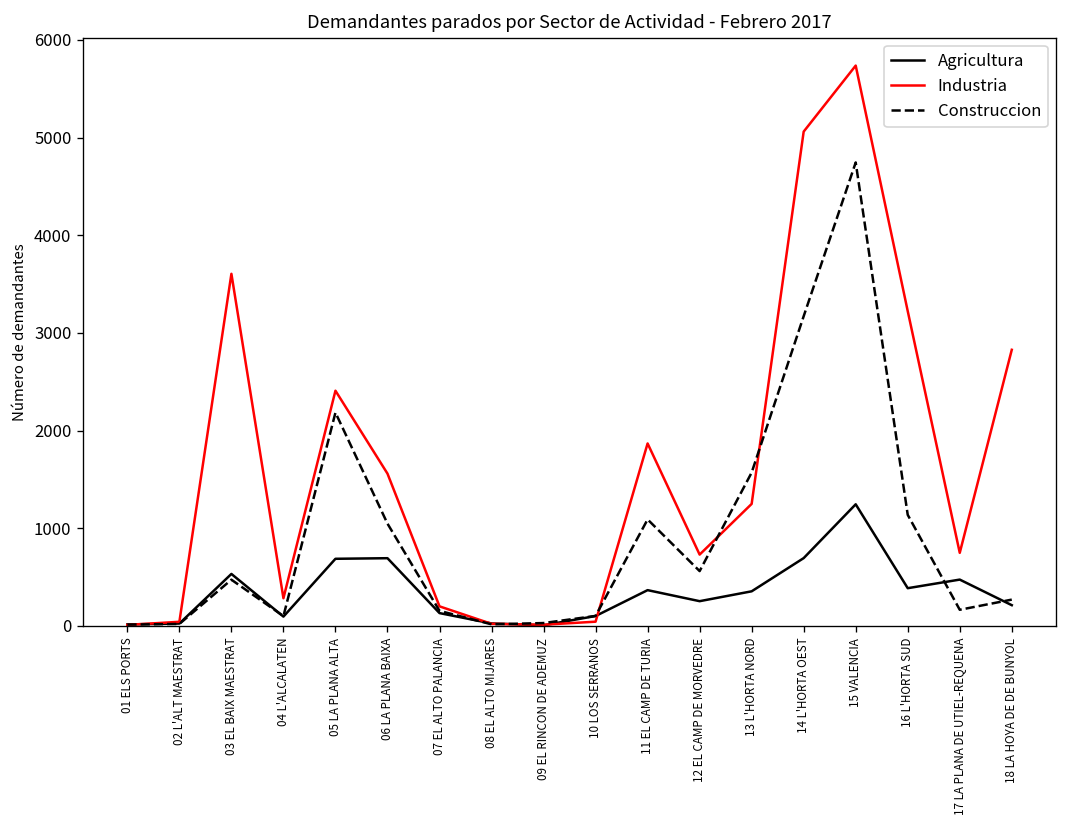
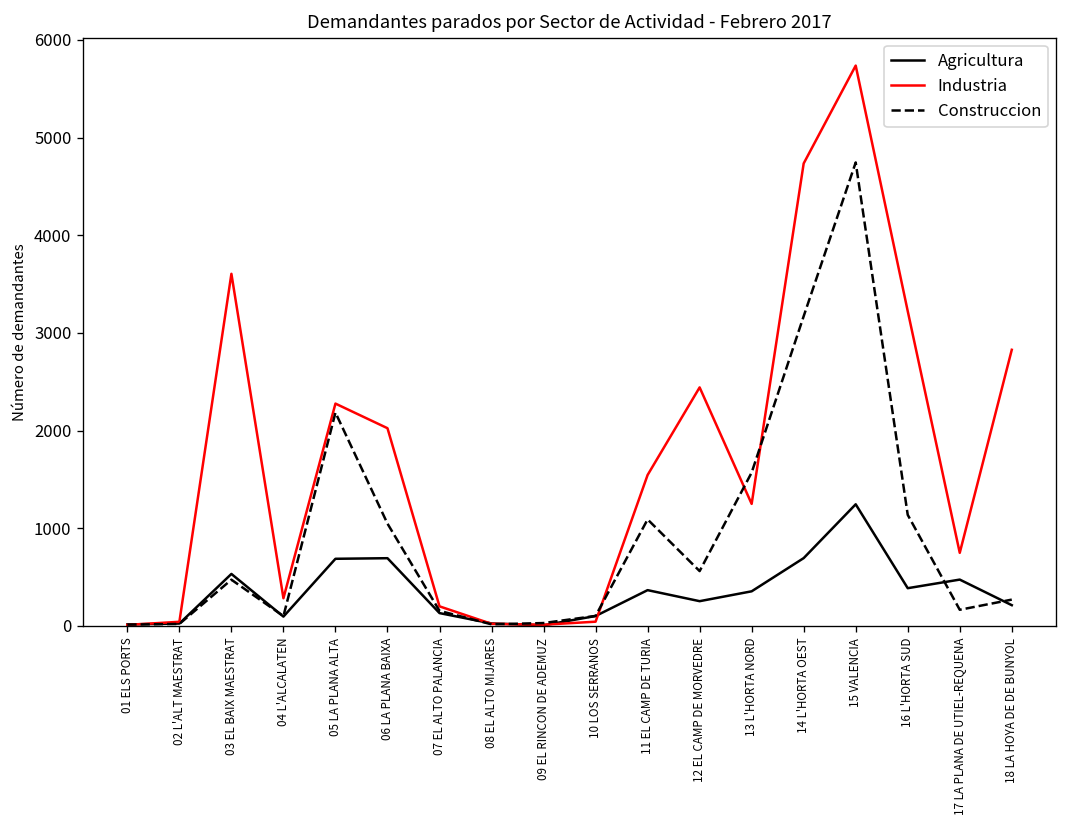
Industria, 05 LA PLANA ALTA: 2400 -> 2300
Industria, 06 LA PLANA BAIXA: 1600 -> 2000
Industria, 11 EL CAMP DE TURIA: 1900 -> 1500
Industria, 12 EL CAMP DE MORVEDRE: 700 -> 2400
Industria, 14 L'HORTA OEST: 5100 -> 4700
